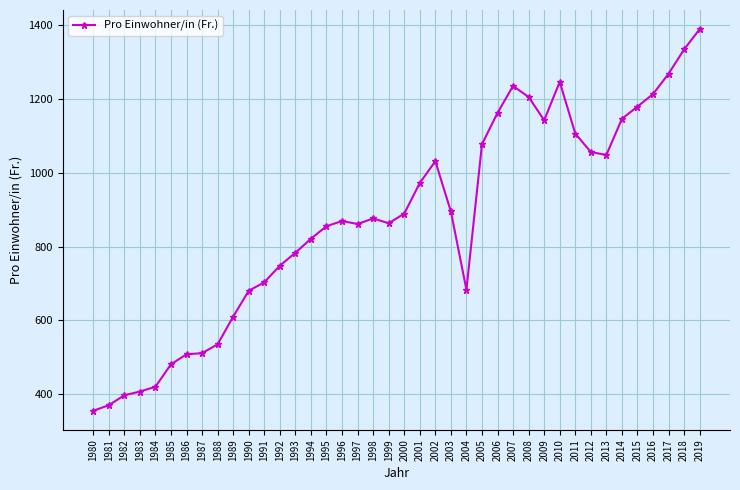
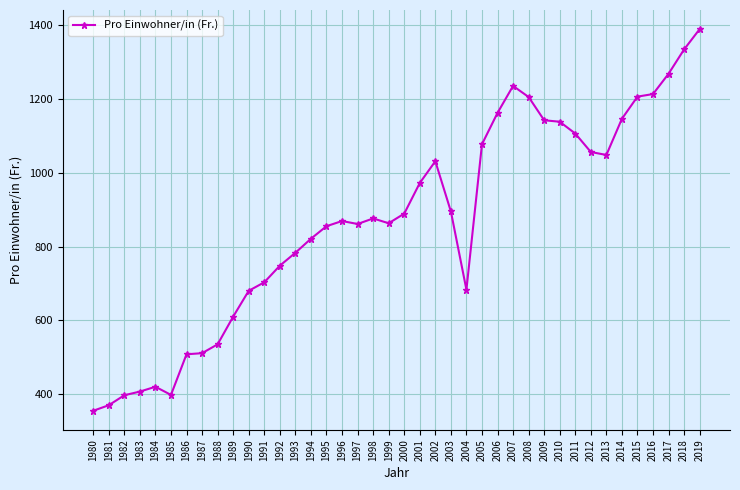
1985: 480 -> 400
2010: 1250 -> 1140
2015: 1180 -> 1210
